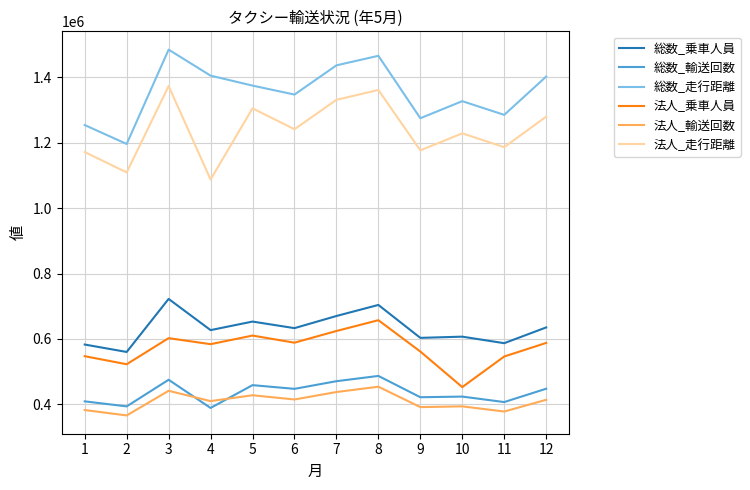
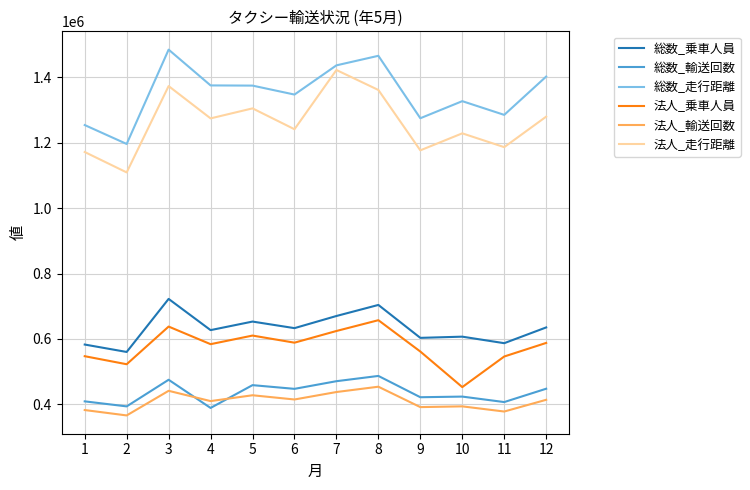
法人_乗車人員, 3: 600000 -> 640000
総数_走行距離, 4: 1410000 -> 1380000
法人_走行距離, 4: 1090000 -> 1270000
法人_走行距離, 7: 1330000 -> 1420000
